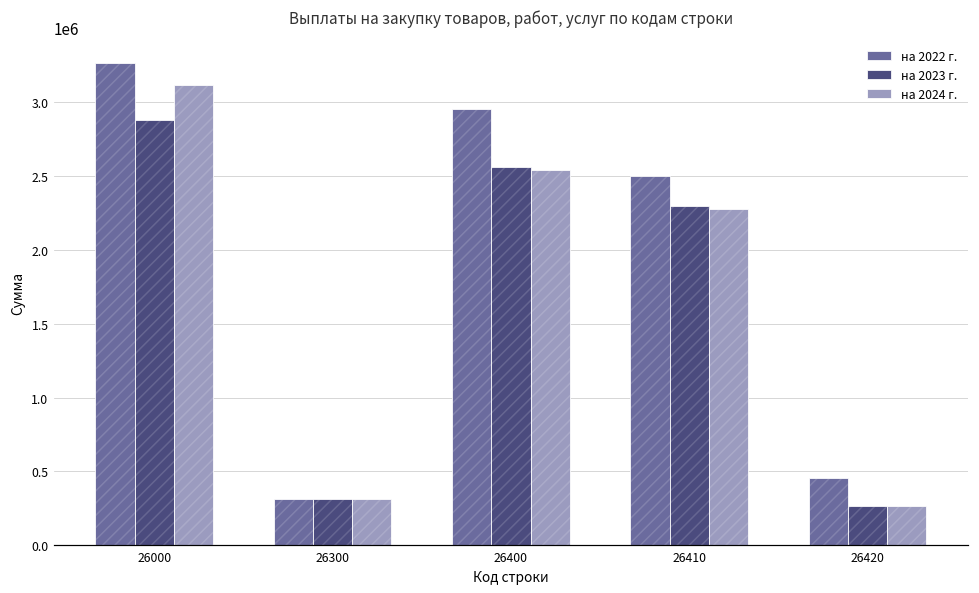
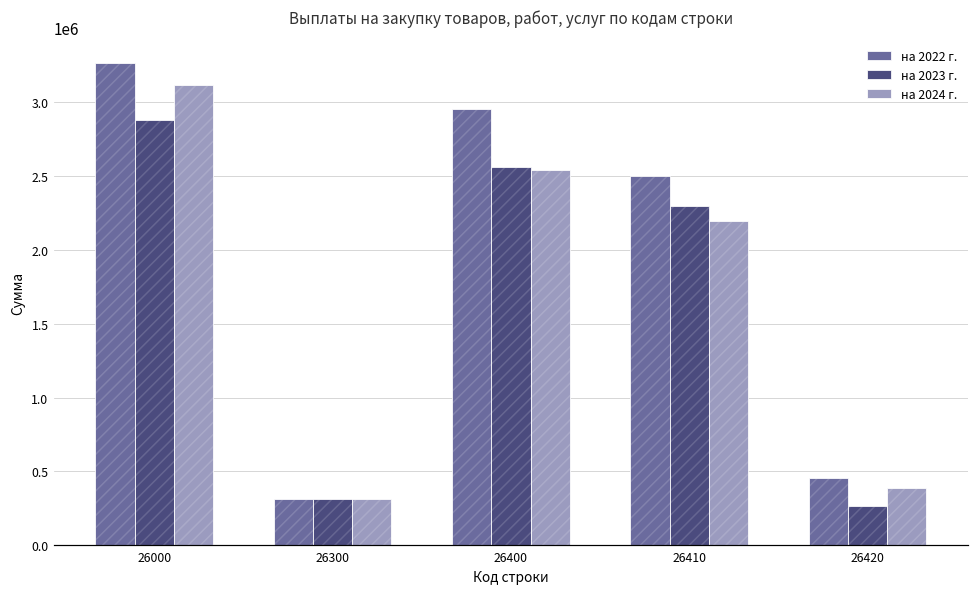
на 2024 г., 26410: 2280000 -> 2200000
на 2024 г., 26420: 270000 -> 390000
